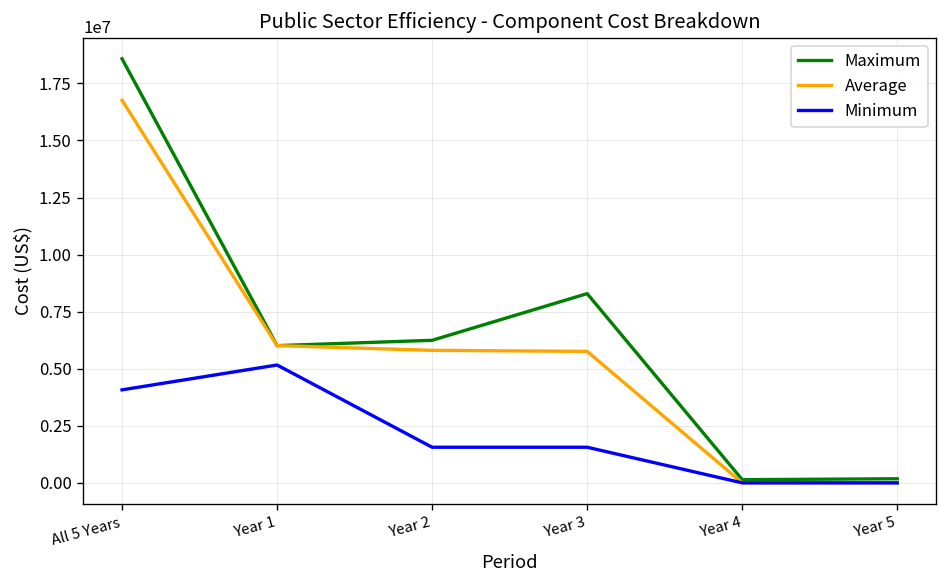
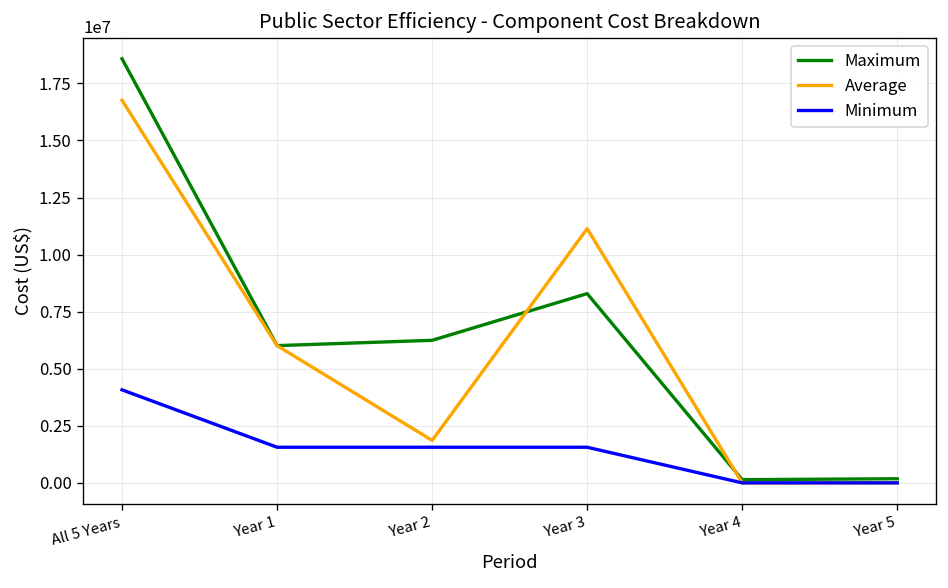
Minimum, Year 1: 5200000 -> 1600000
Average, Year 2: 5800000 -> 1900000
Average, Year 3: 5800000 -> 11100000
